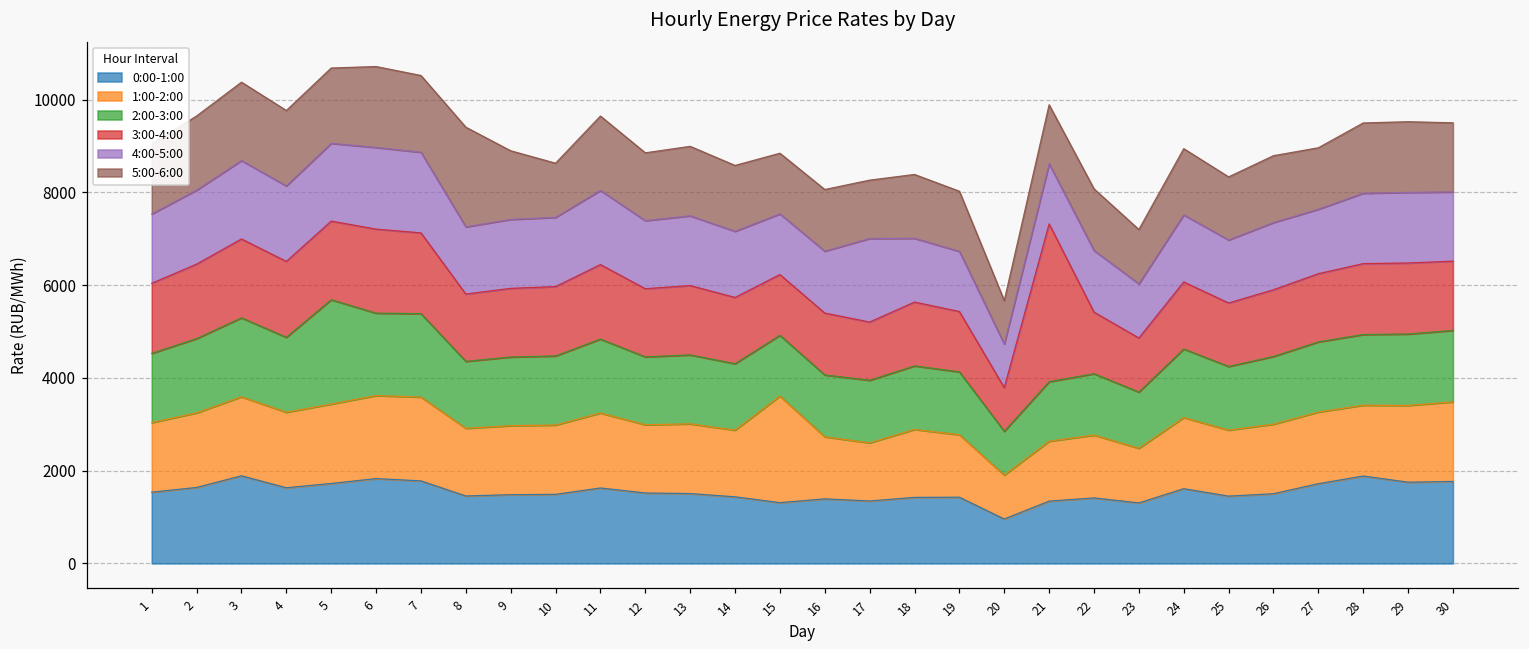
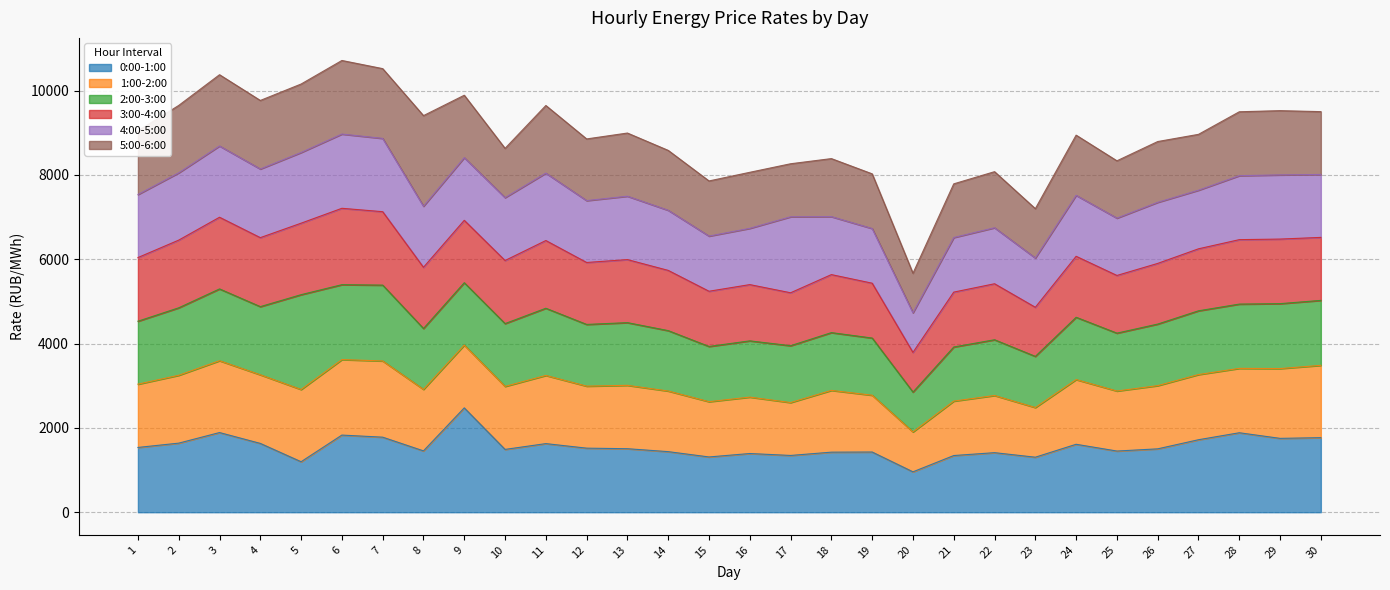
0:00-1:00, 5: 1700 -> 1200
0:00-1:00, 9: 1500 -> 2500
1:00-2:00, 15: 2300 -> 1300
3:00-4:00, 21: 3400 -> 1300
